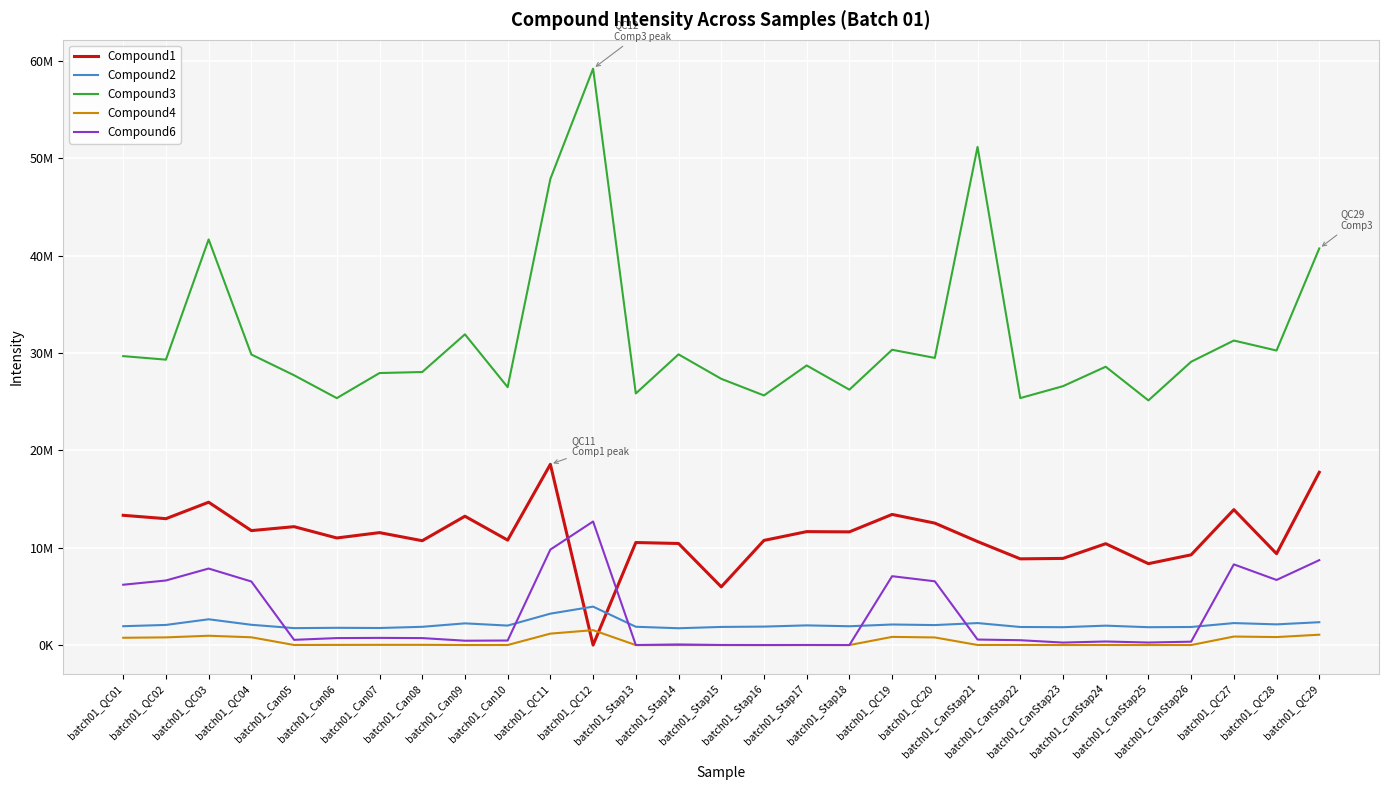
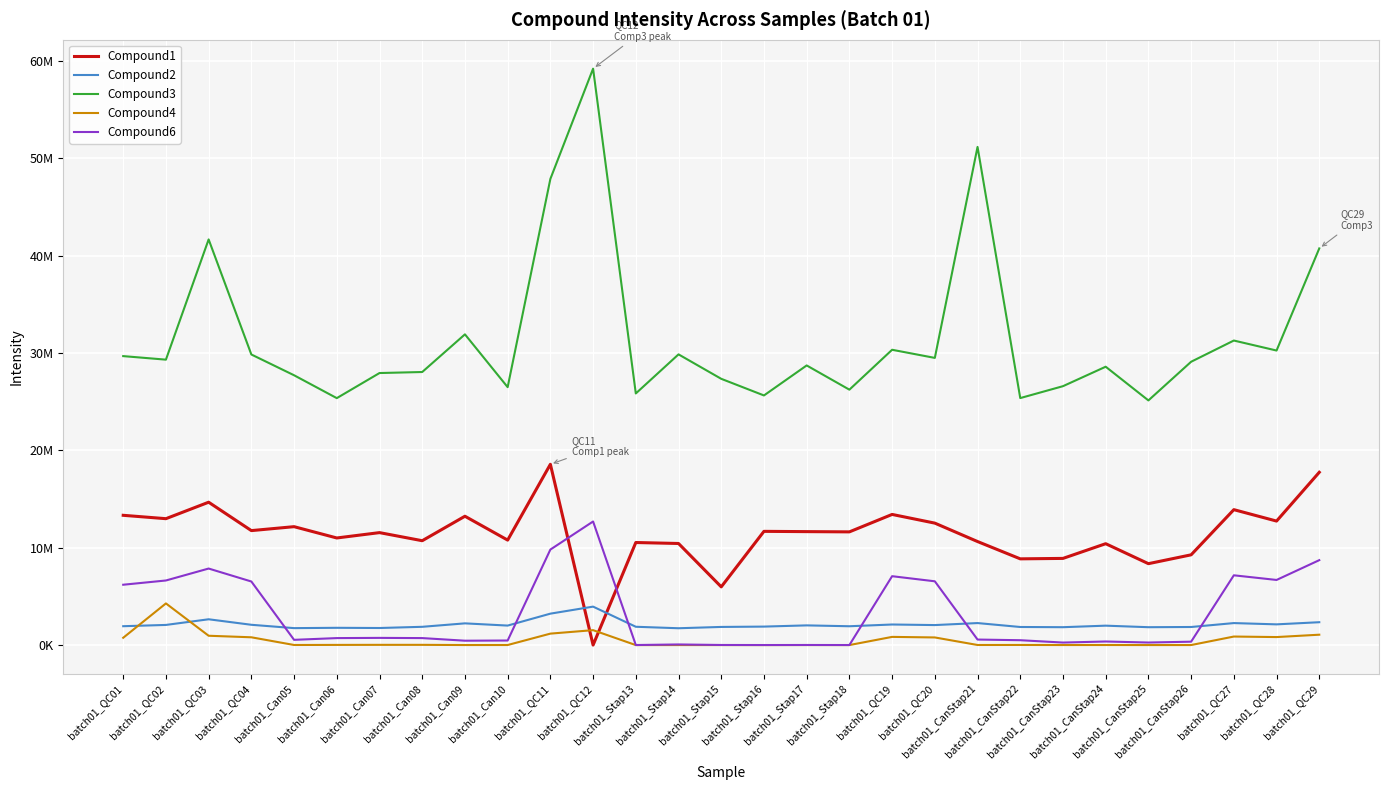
Compound4, batch01_QC02: 1000000 -> 4000000
Compound1, batch01_Stap16: 11000000 -> 12000000
Compound6, batch01_QC27: 8000000 -> 7000000
Compound1, batch01_QC28: 9000000 -> 13000000
